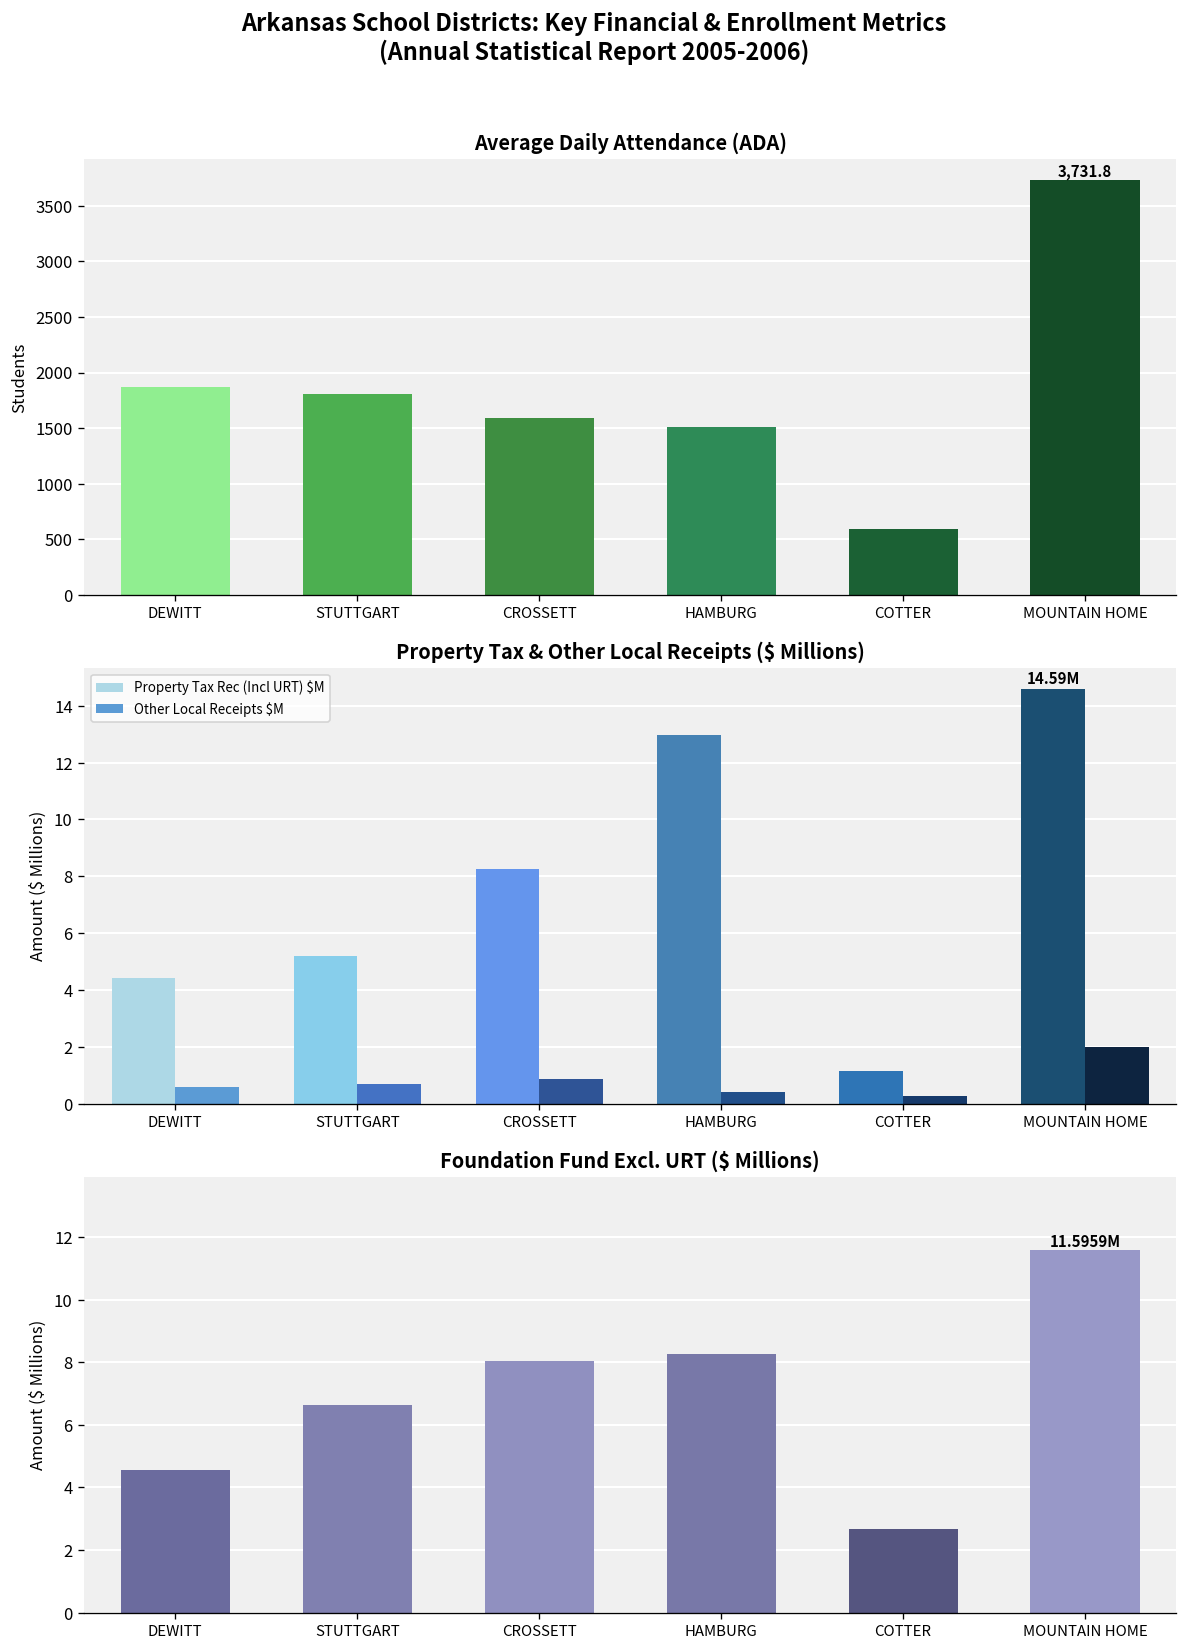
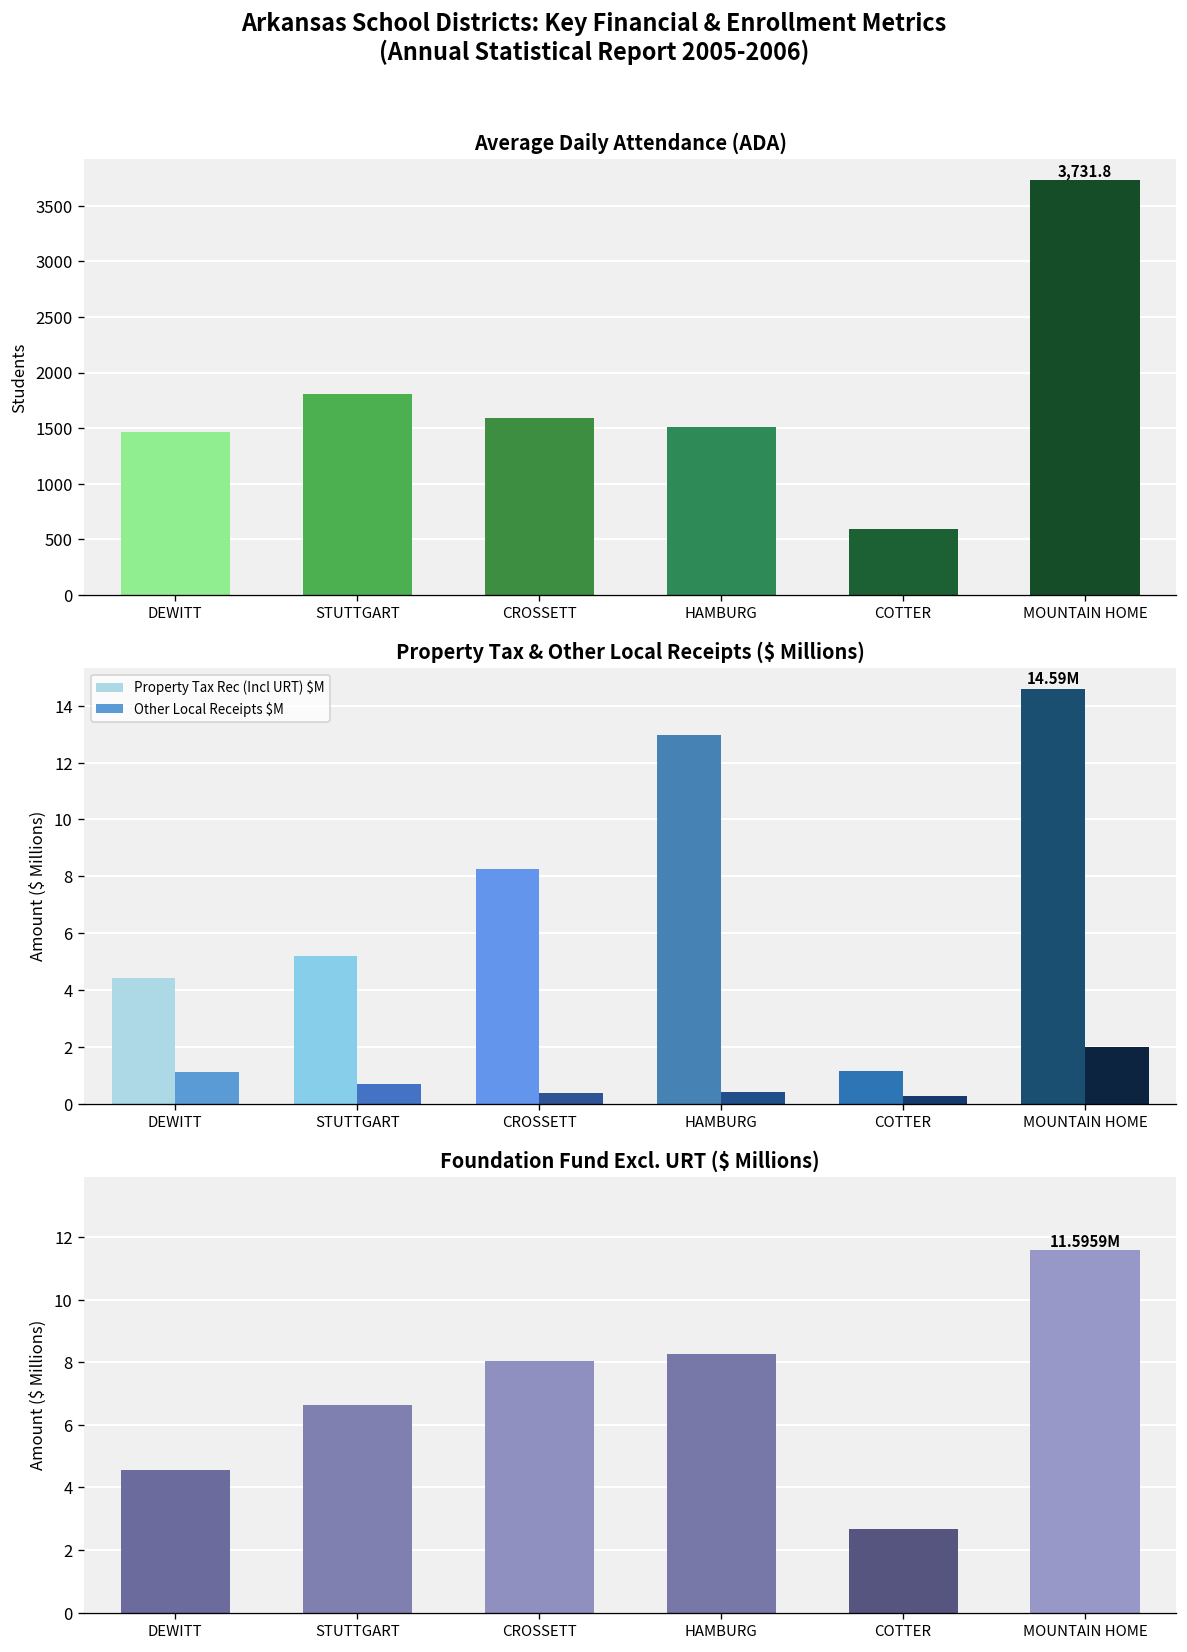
Average Daily Attendance (ADA), DEWITT: 1900 -> 1500
Property Tax & Other Local Receipts ($ Millions), Other Local Receipts $M, DEWITT: 0.6 -> 1.1
Property Tax & Other Local Receipts ($ Millions), Other Local Receipts $M, CROSSETT: 0.9 -> 0.4
